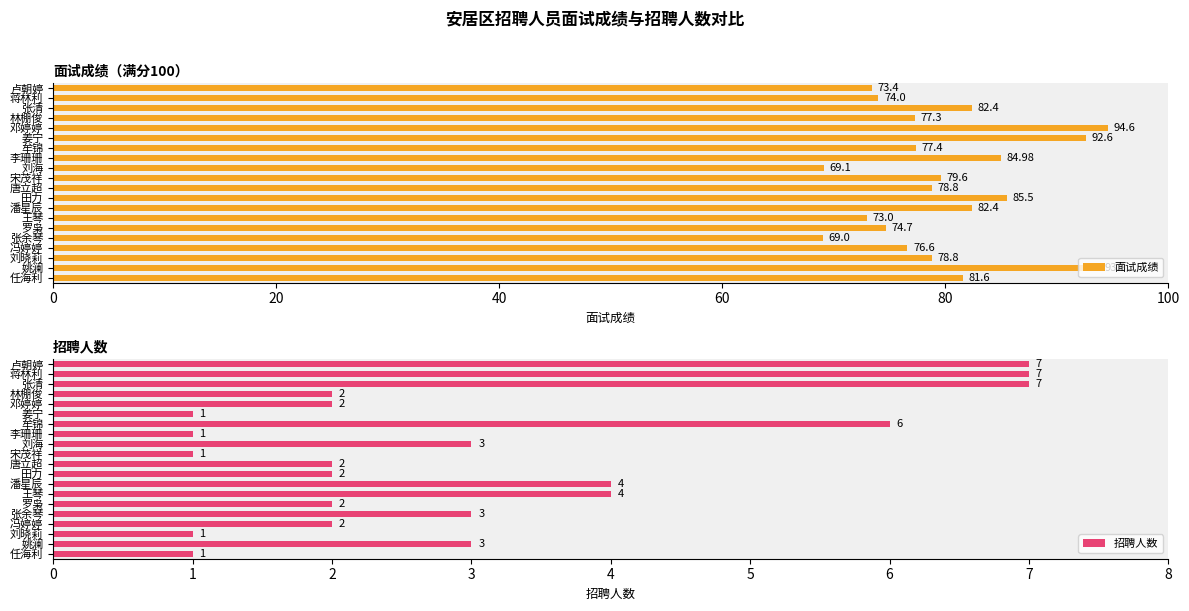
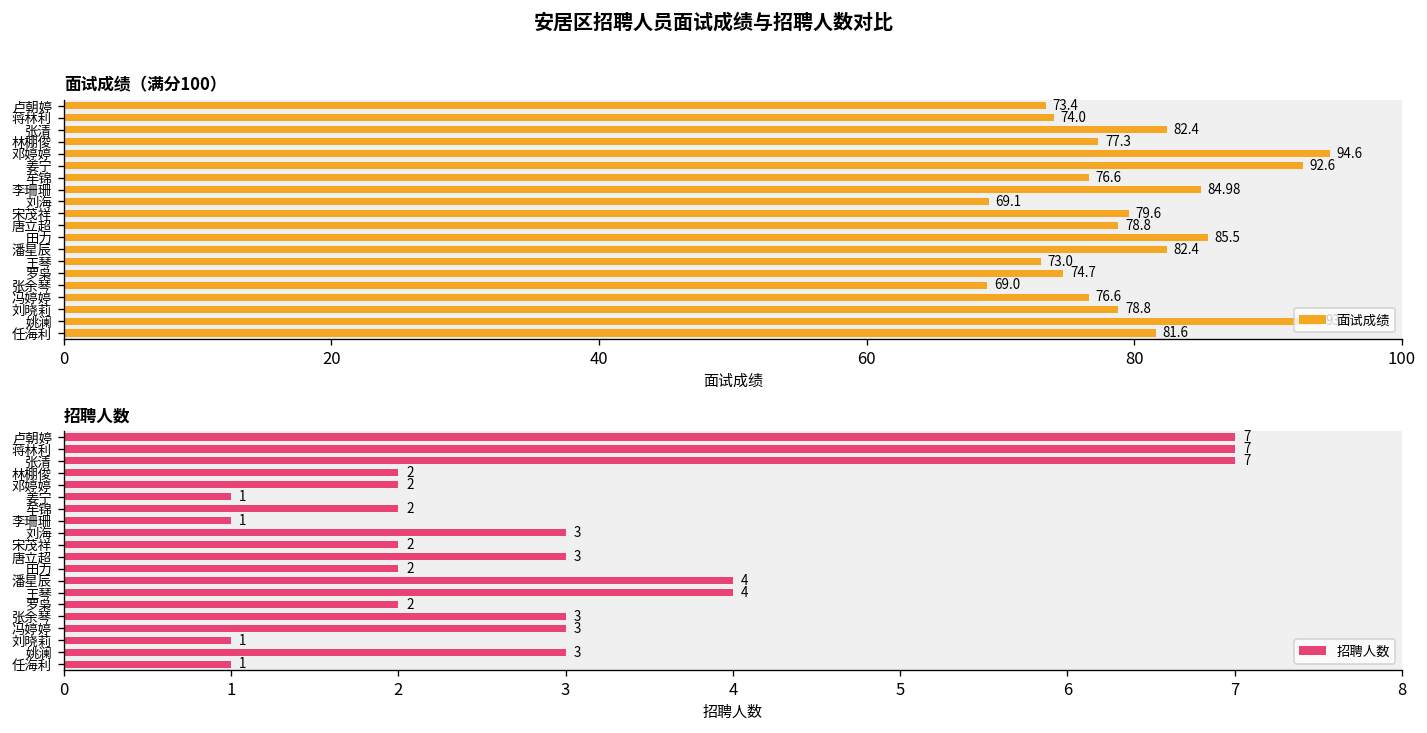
面试成绩（满分100）, 牟锦: 77.4 -> 76.6
招聘人数, 牟锦: 6 -> 2
招聘人数, 宋茂祥: 1 -> 2
招聘人数, 唐立超: 2 -> 3
招聘人数, 冯婷婷: 2 -> 3
